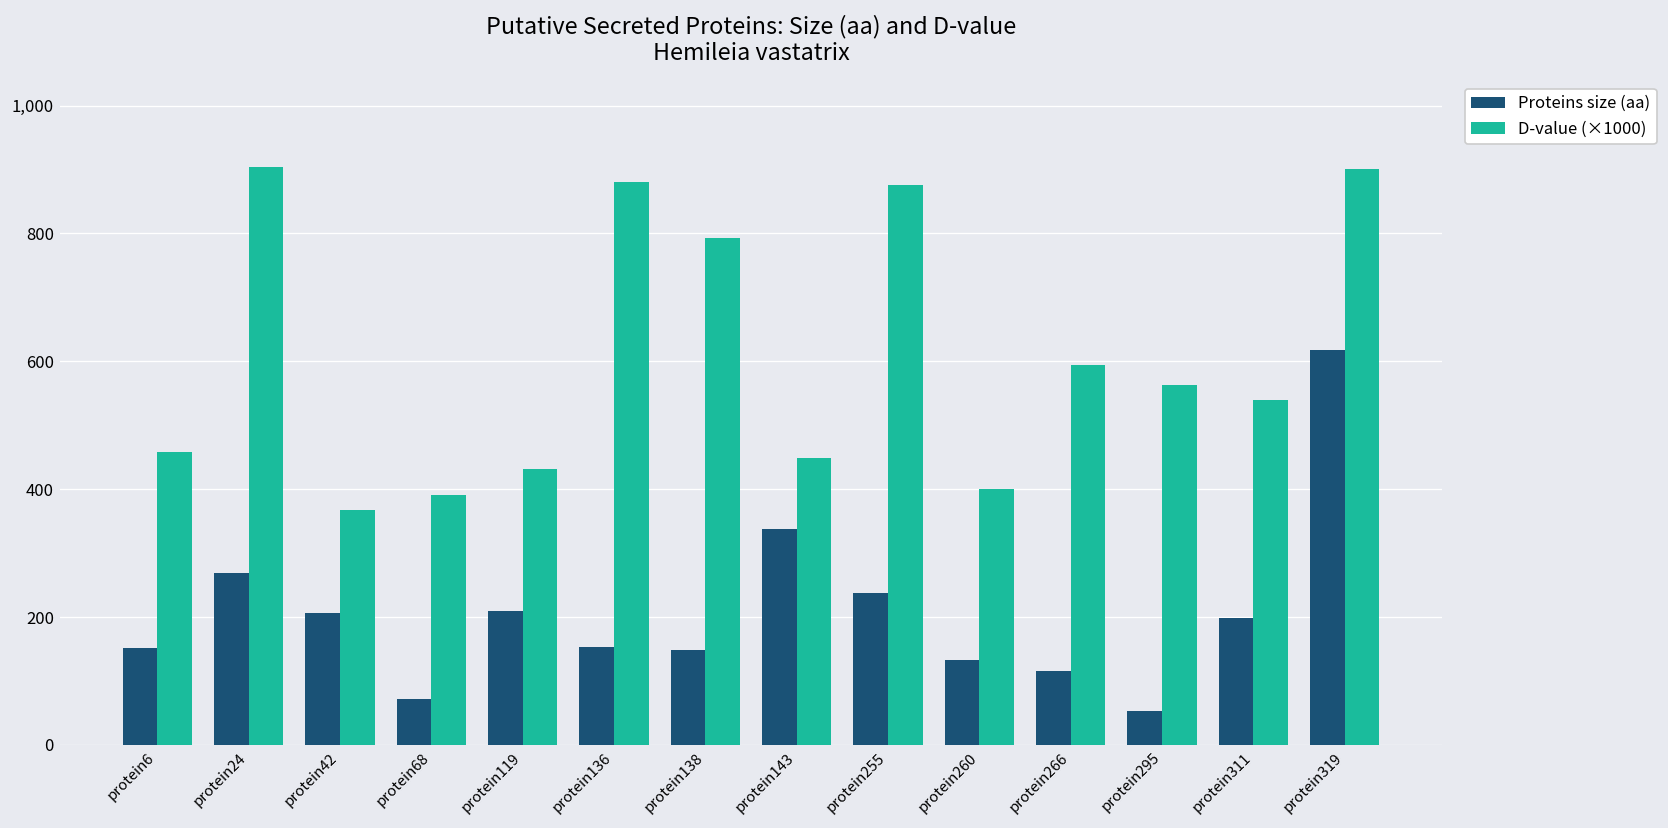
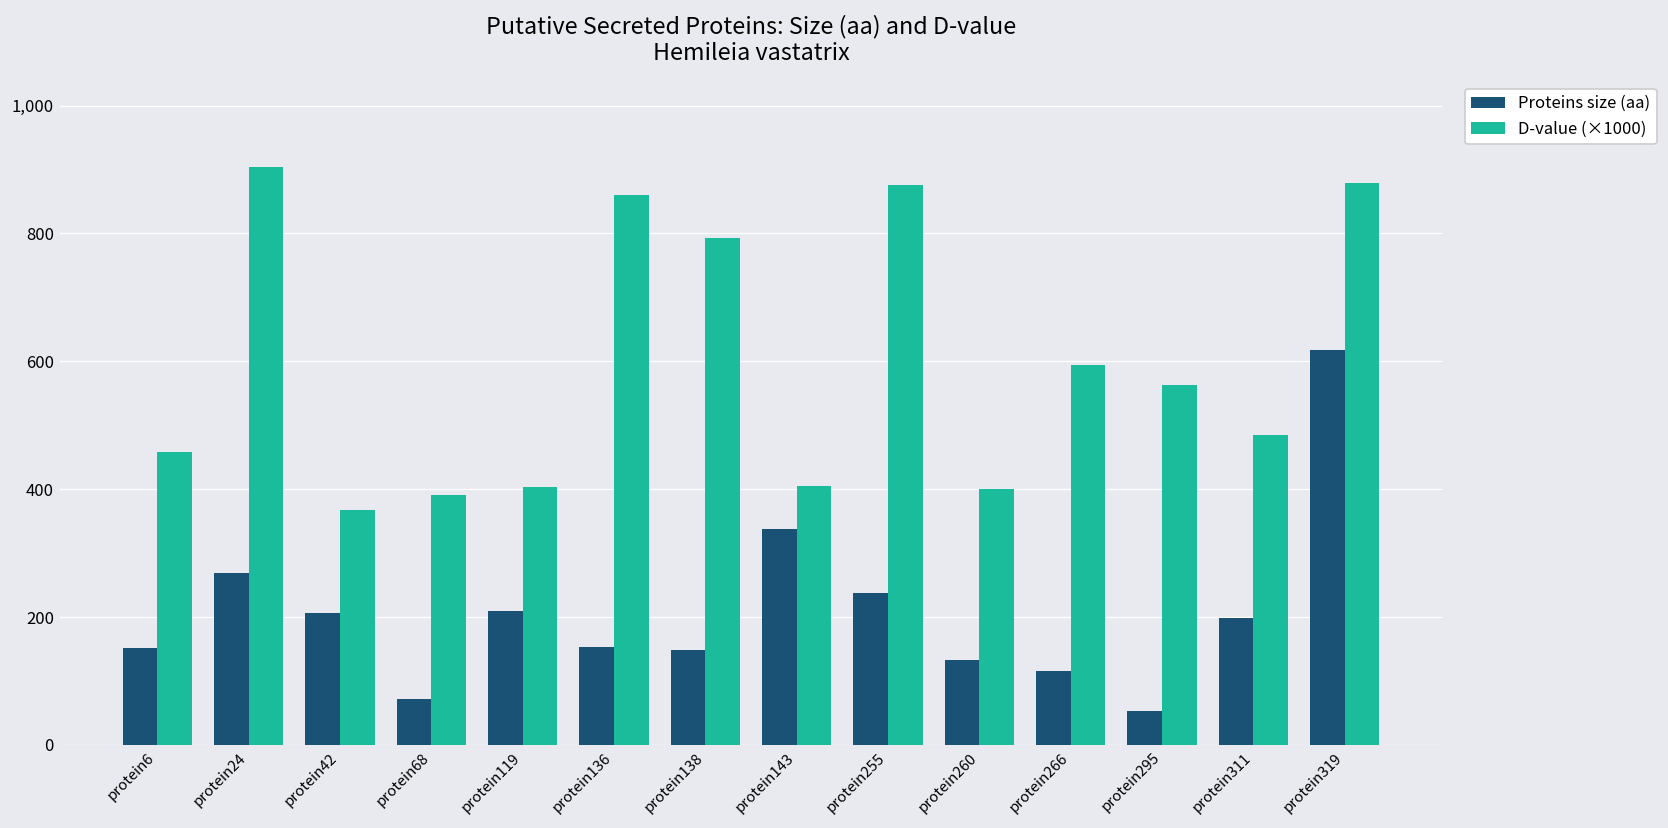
D-value (×1000), protein119: 430 -> 400
D-value (×1000), protein136: 880 -> 860
D-value (×1000), protein143: 450 -> 410
D-value (×1000), protein311: 540 -> 480
D-value (×1000), protein319: 900 -> 880
